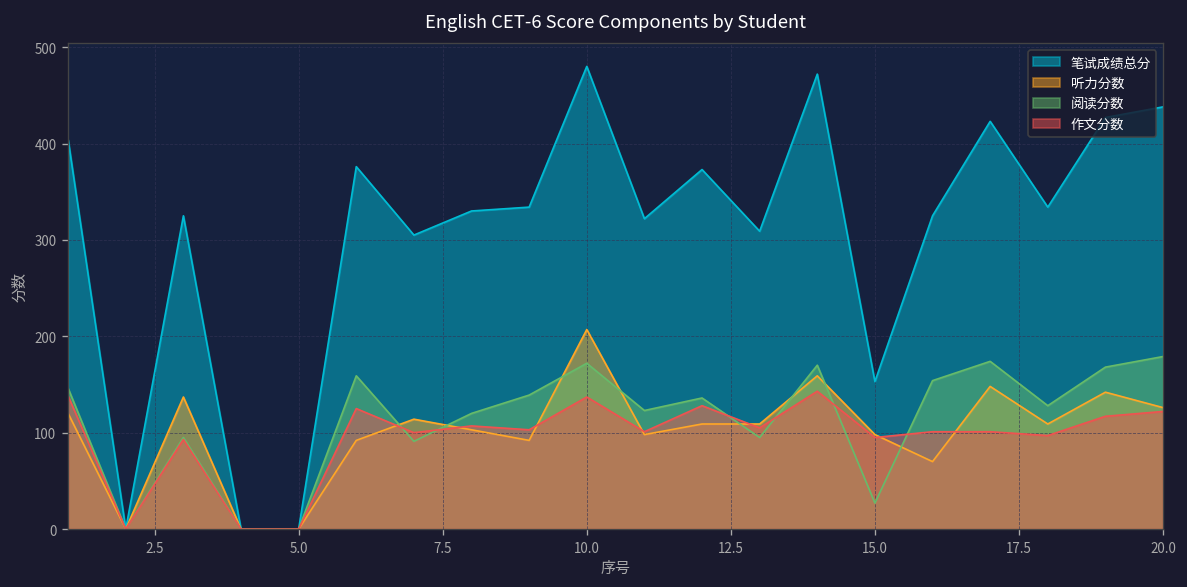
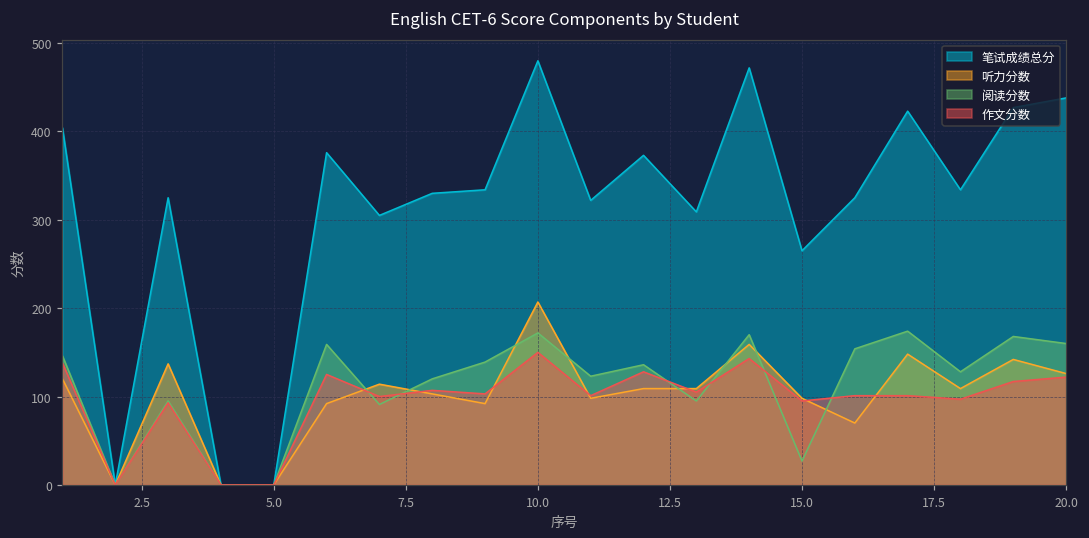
作文分数, 10.0: 140 -> 150
笔试成绩总分, 15.0: 150 -> 270
阅读分数, 20.0: 180 -> 160
